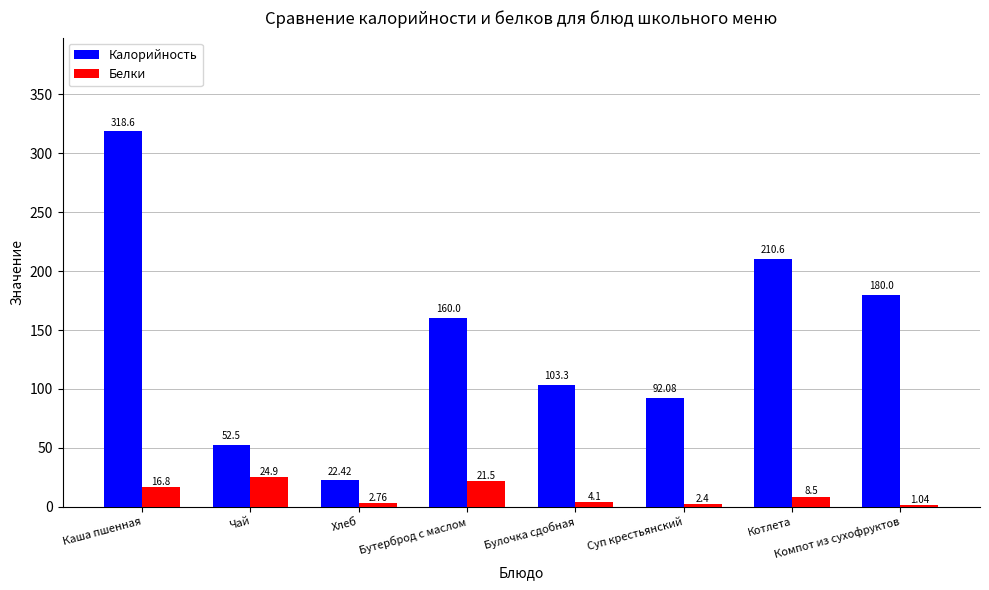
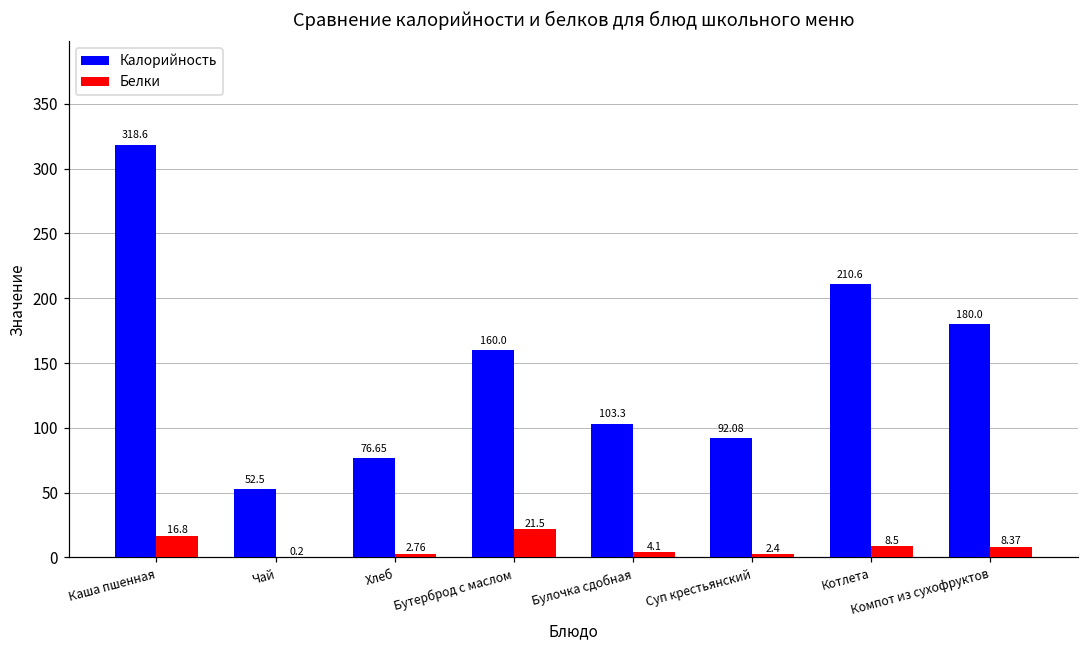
Белки, Чай: 24.9 -> 0.2
Калорийность, Хлеб: 22.42 -> 76.65
Белки, Компот из сухофруктов: 1.04 -> 8.37
